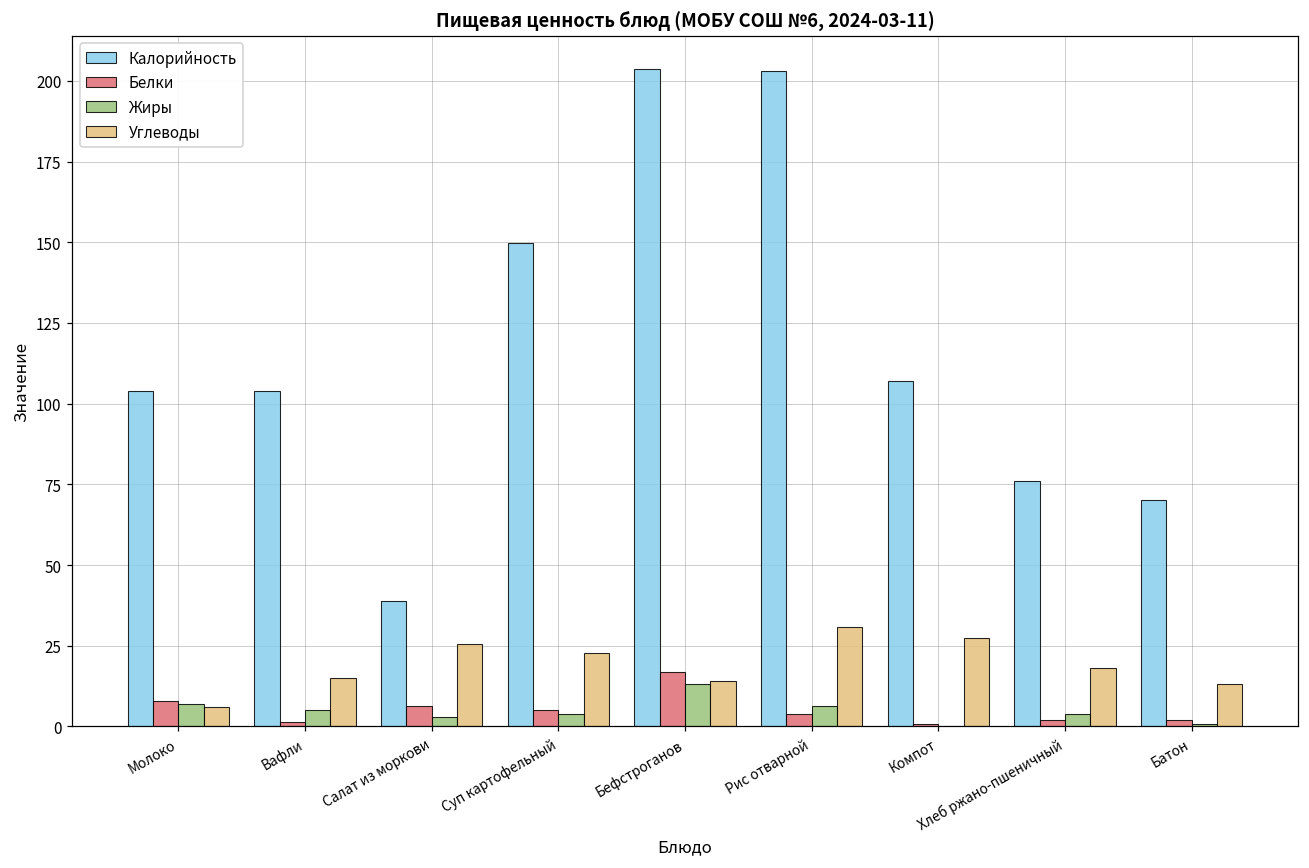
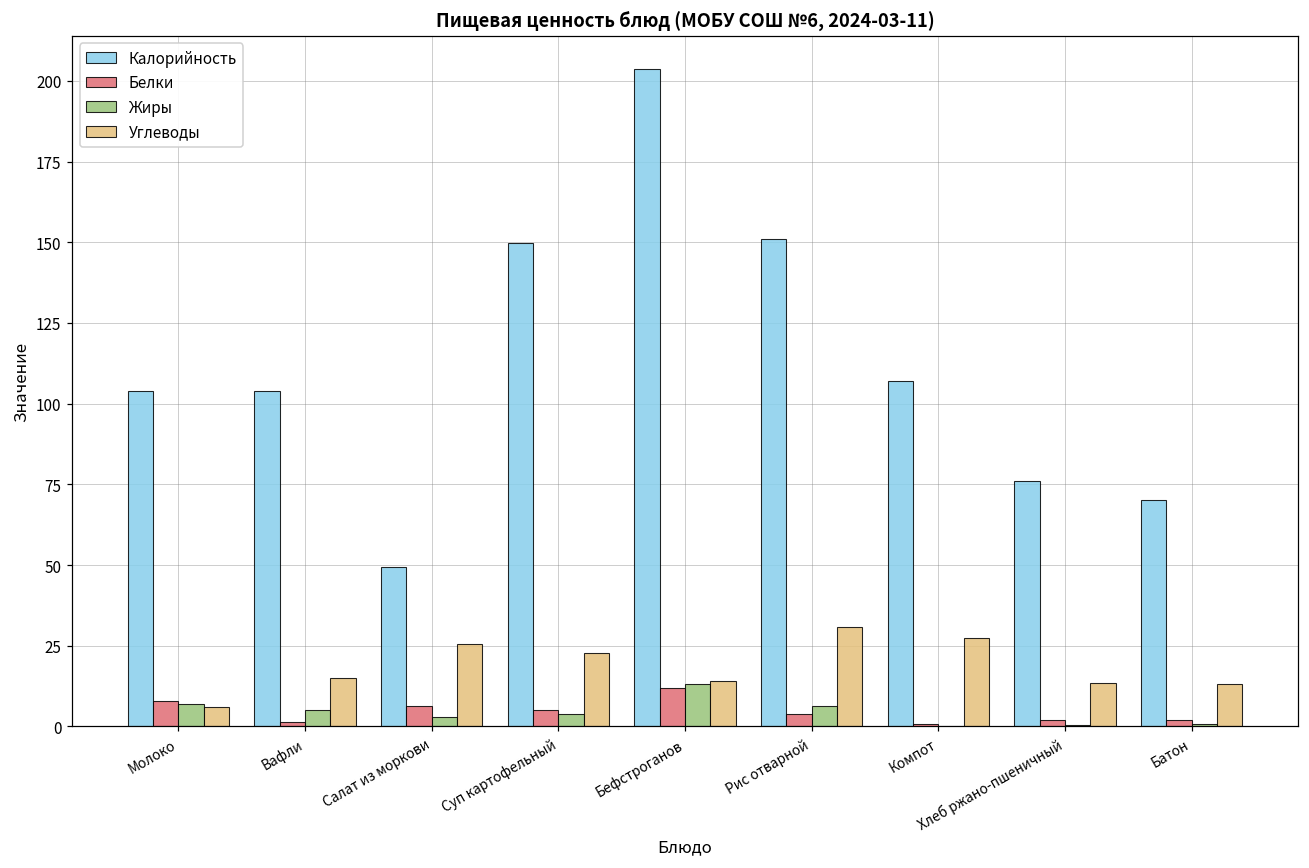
Калорийность, Салат из моркови: 39 -> 50
Белки, Бефстроганов: 17 -> 12
Калорийность, Рис отварной: 203 -> 151
Жиры, Хлеб ржано-пшеничный: 4 -> 0
Углеводы, Хлеб ржано-пшеничный: 18 -> 14
